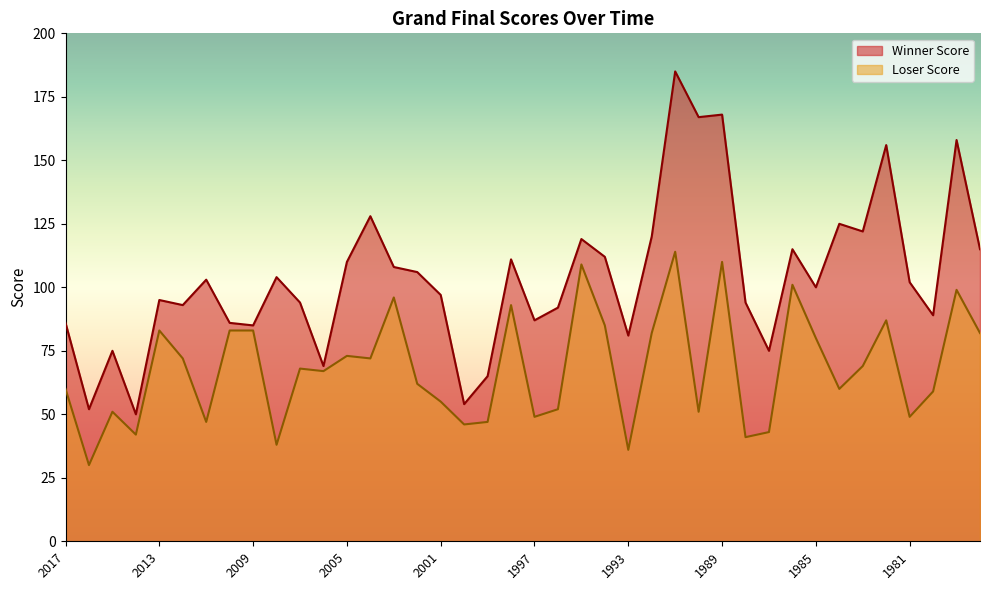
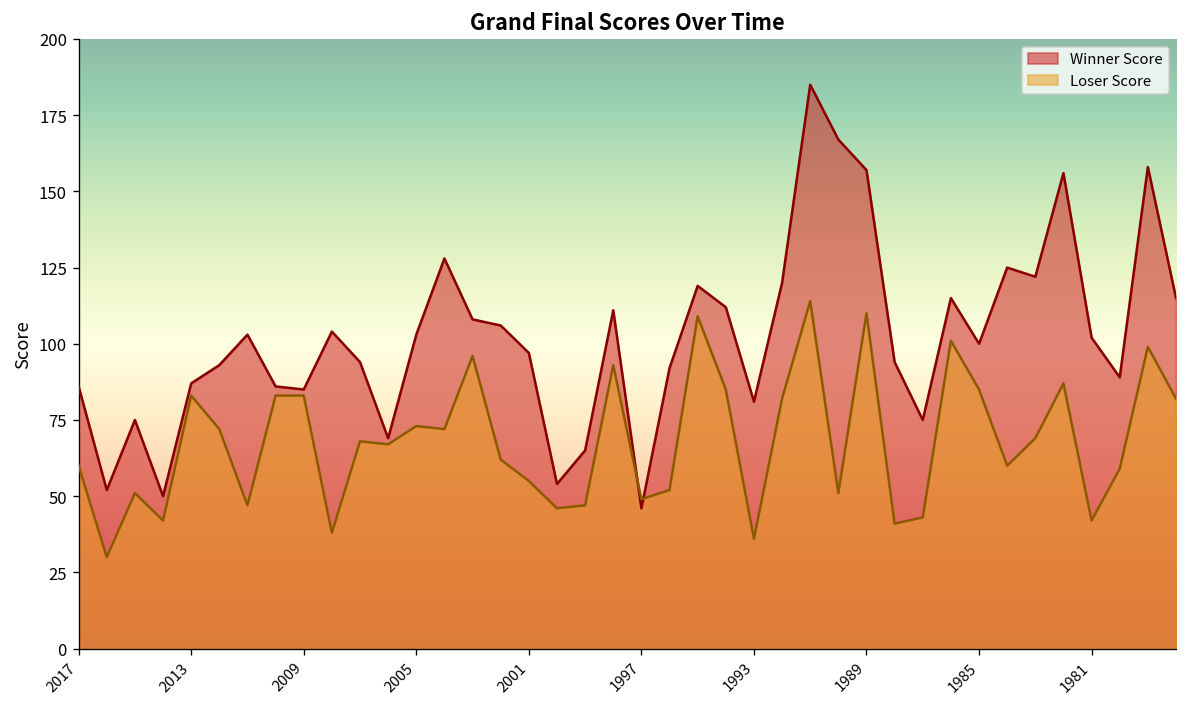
Winner Score, 2013: 95 -> 87
Winner Score, 2005: 110 -> 103
Winner Score, 1997: 87 -> 46
Winner Score, 1989: 168 -> 157
Loser Score, 1985: 80 -> 85
Loser Score, 1981: 49 -> 42
